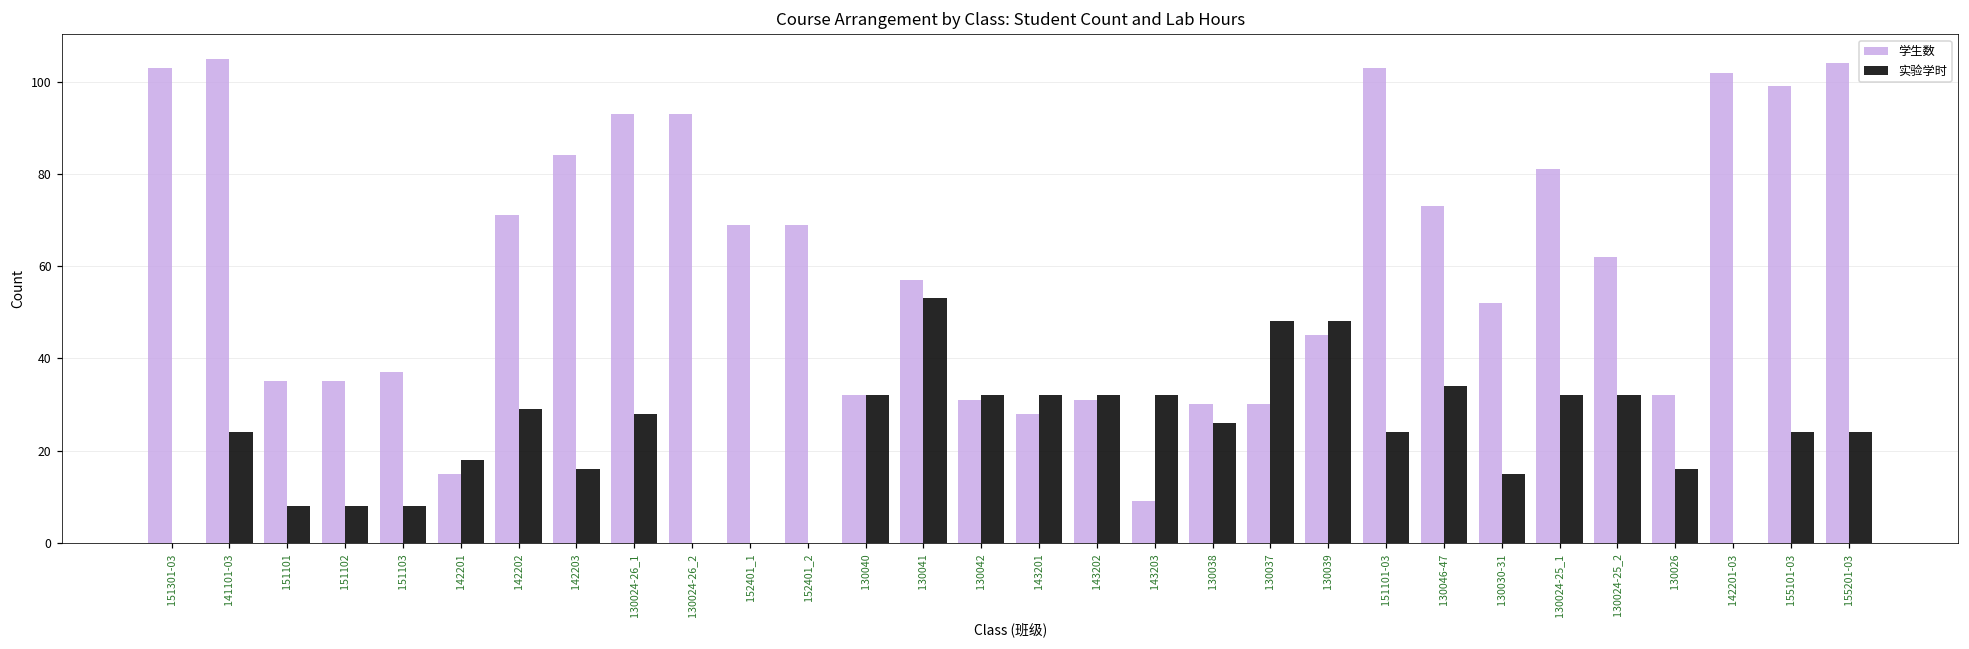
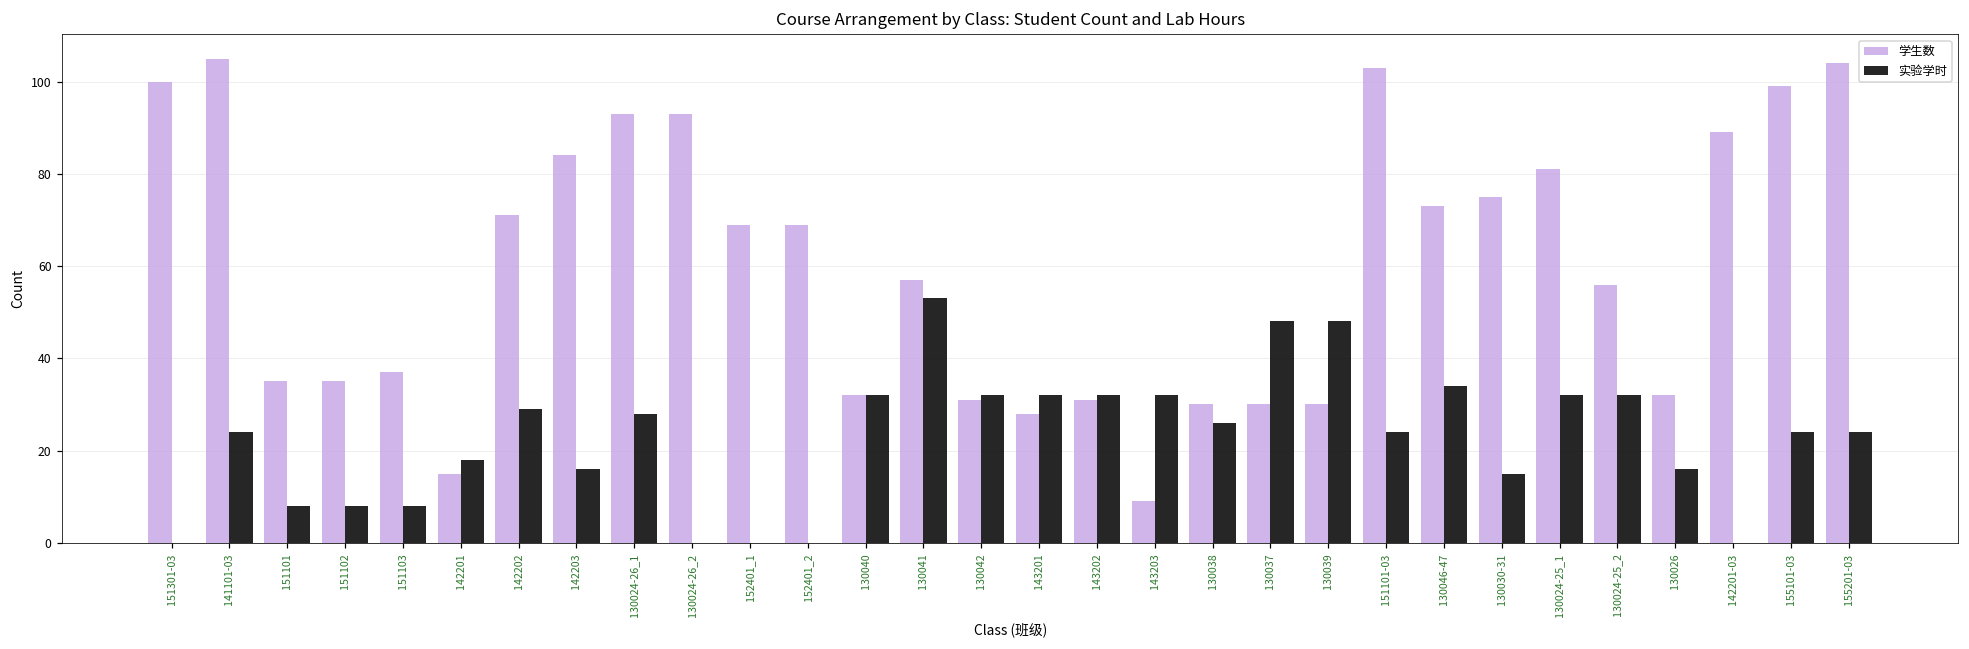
学生数, 151301-03: 103 -> 100
学生数, 130039: 45 -> 30
学生数, 130030-31: 52 -> 75
学生数, 130024-25_2: 62 -> 56
学生数, 142201-03: 102 -> 89
